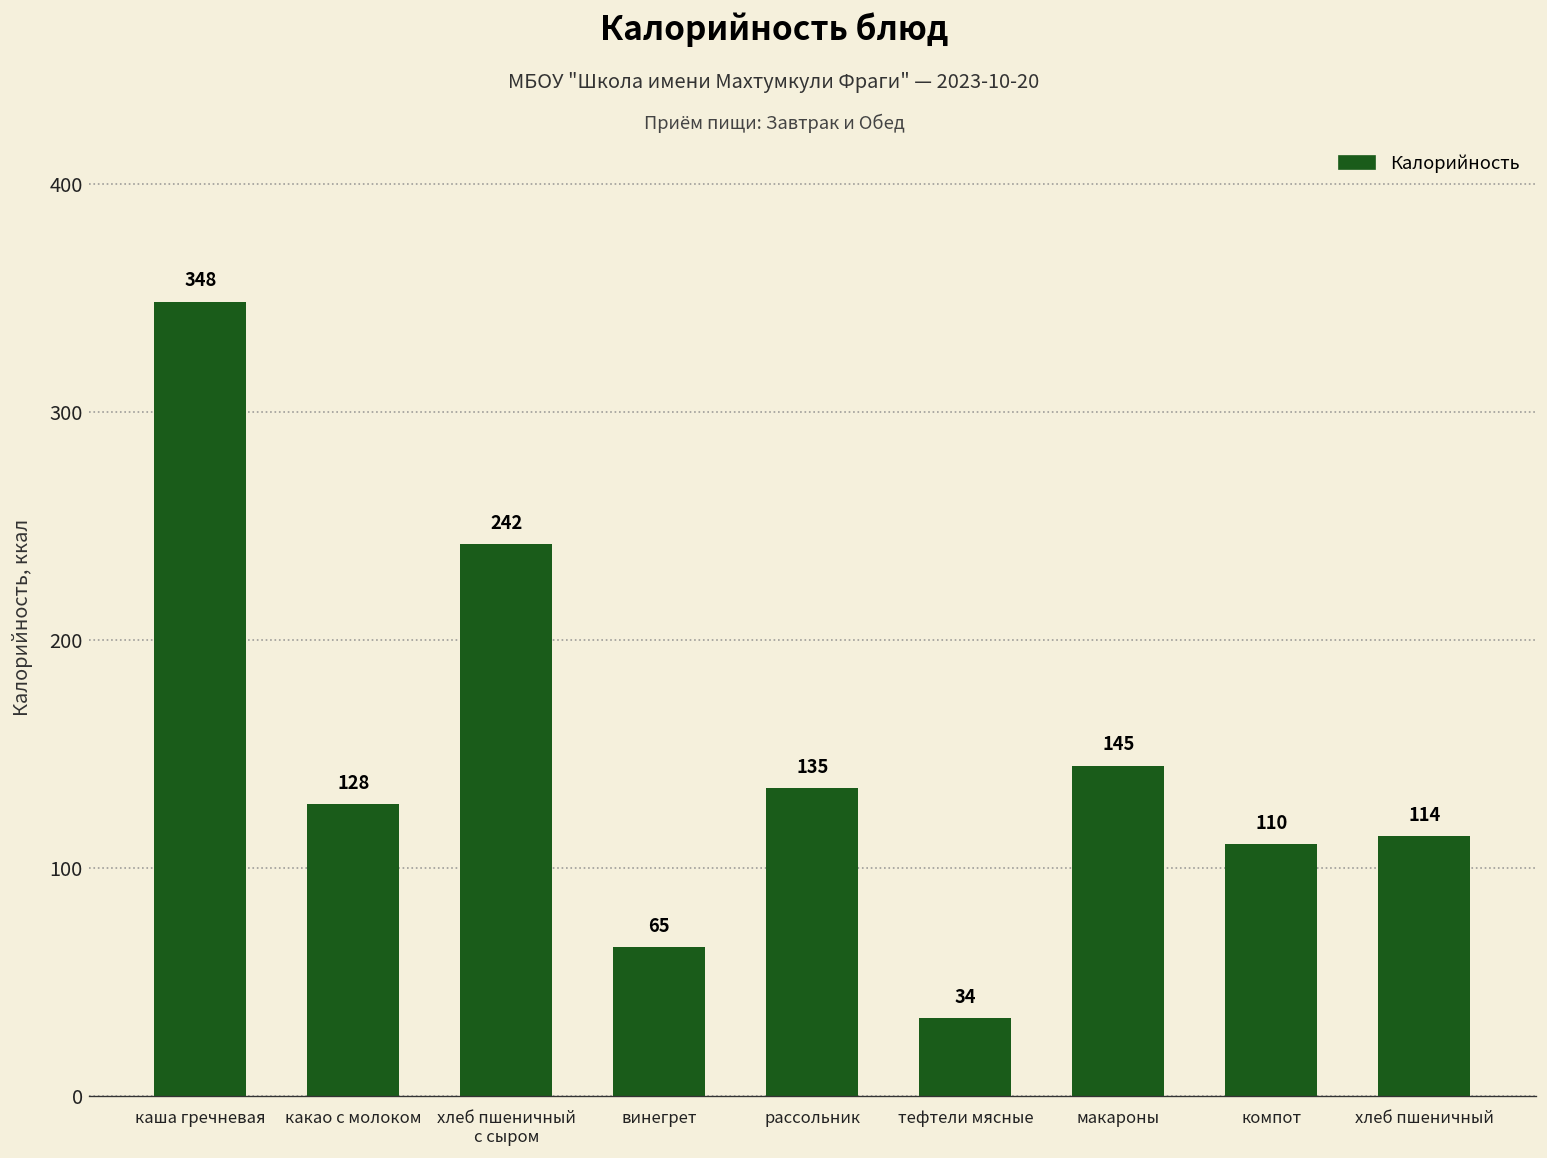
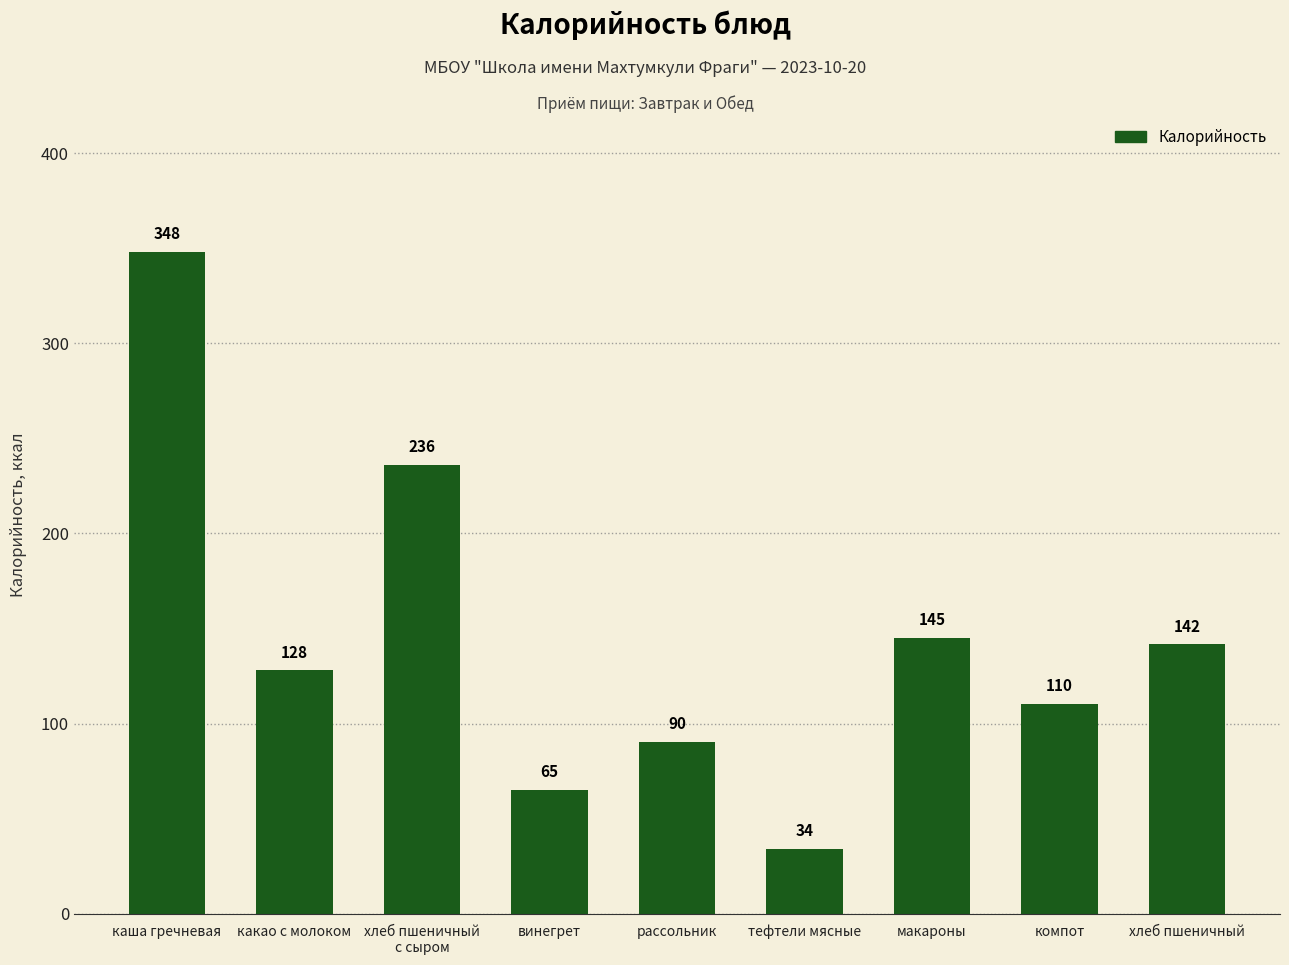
хлеб пшеничный с сыром: 242 -> 236
рассольник: 135 -> 90
хлеб пшеничный: 114 -> 142
